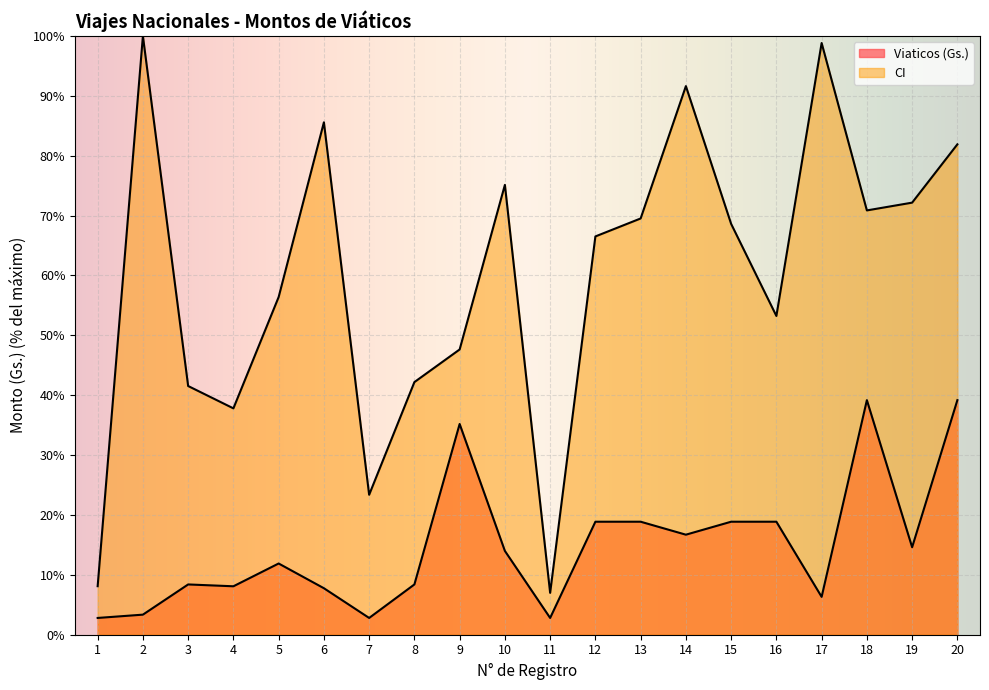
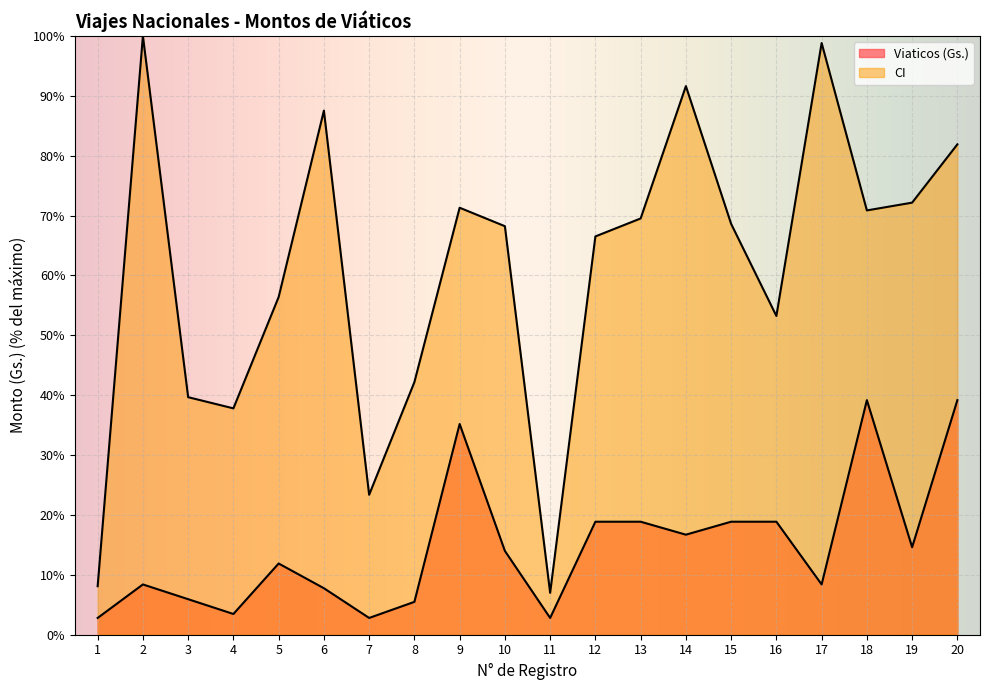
Viaticos (Gs.), 2: 3% -> 8%
Viaticos (Gs.), 3: 8% -> 6%
CI, 3: 42% -> 40%
Viaticos (Gs.), 4: 8% -> 3%
CI, 6: 86% -> 88%
Viaticos (Gs.), 8: 8% -> 5%
CI, 9: 48% -> 71%
CI, 10: 75% -> 68%
Viaticos (Gs.), 17: 6% -> 8%
